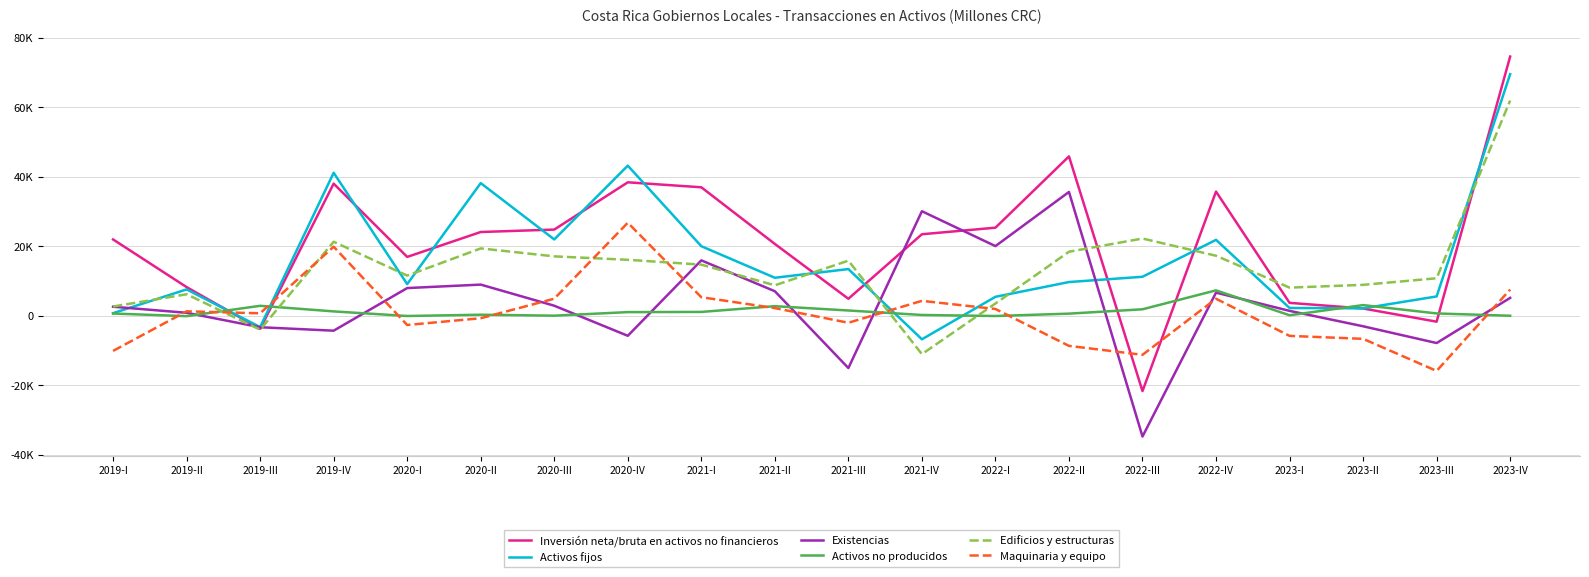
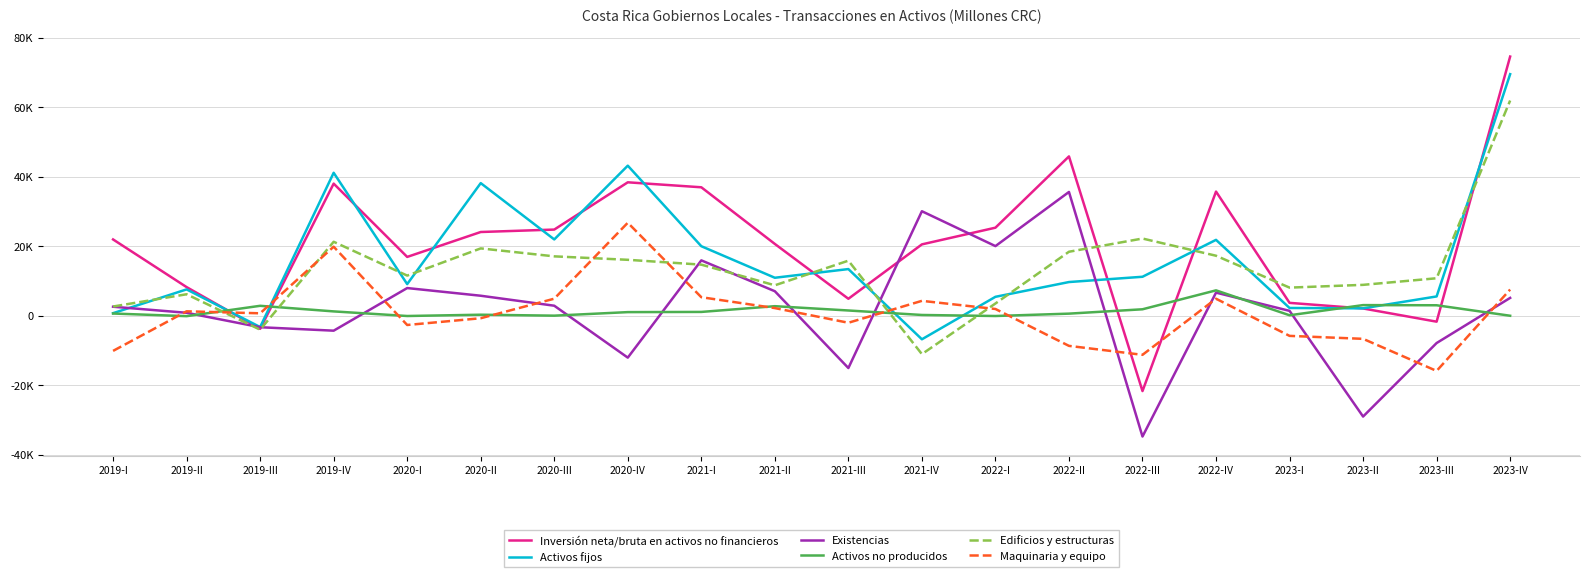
Existencias, 2020-II: 9000 -> 6000
Existencias, 2020-IV: -6000 -> -12000
Inversión neta/bruta en activos no financieros, 2021-IV: 23000 -> 21000
Existencias, 2023-II: -3000 -> -29000
Activos no producidos, 2023-III: 1000 -> 3000
